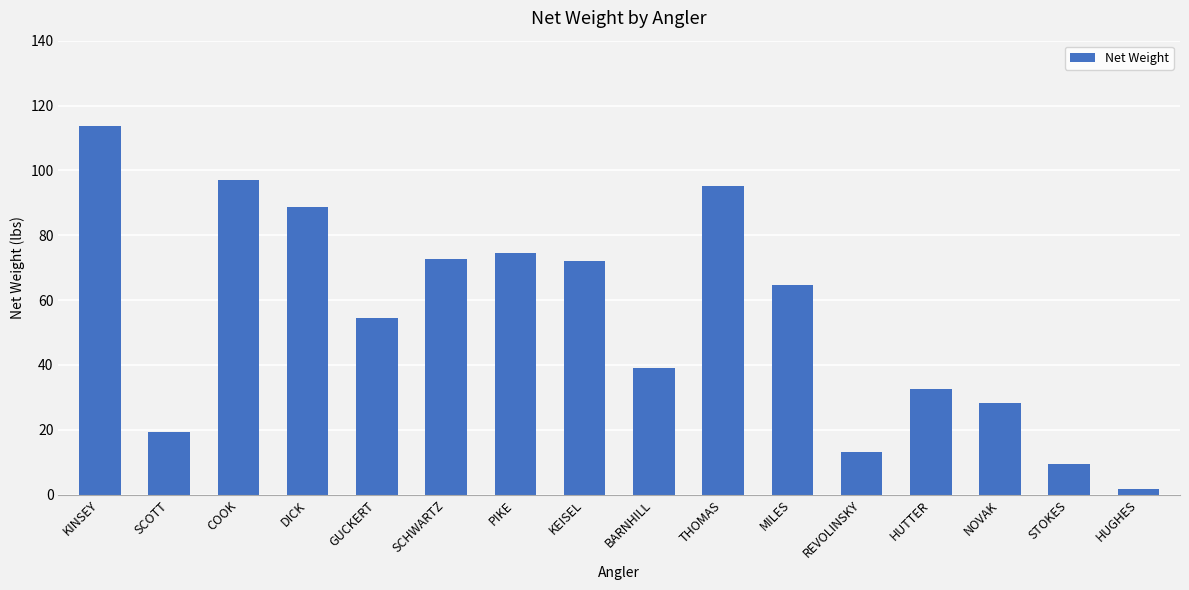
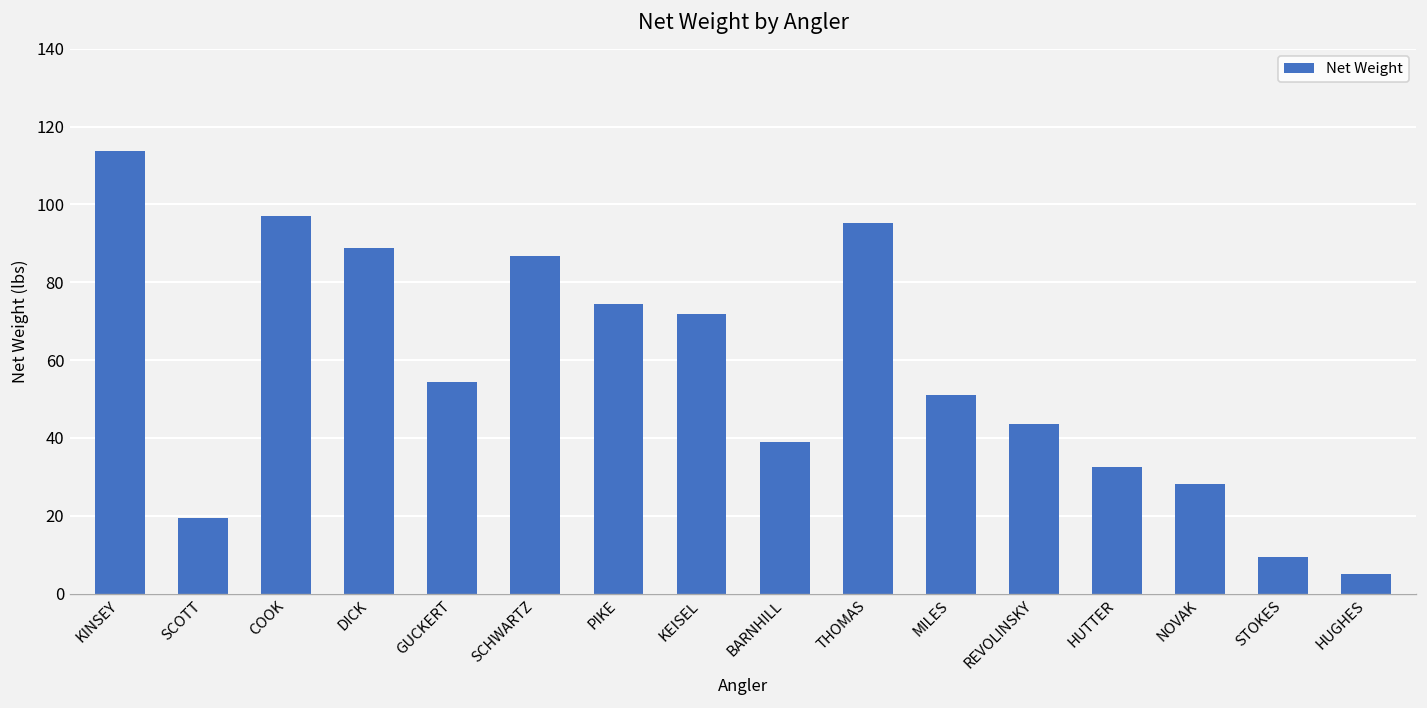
SCHWARTZ: 73 -> 87
MILES: 65 -> 51
REVOLINSKY: 13 -> 44
HUGHES: 2 -> 5
